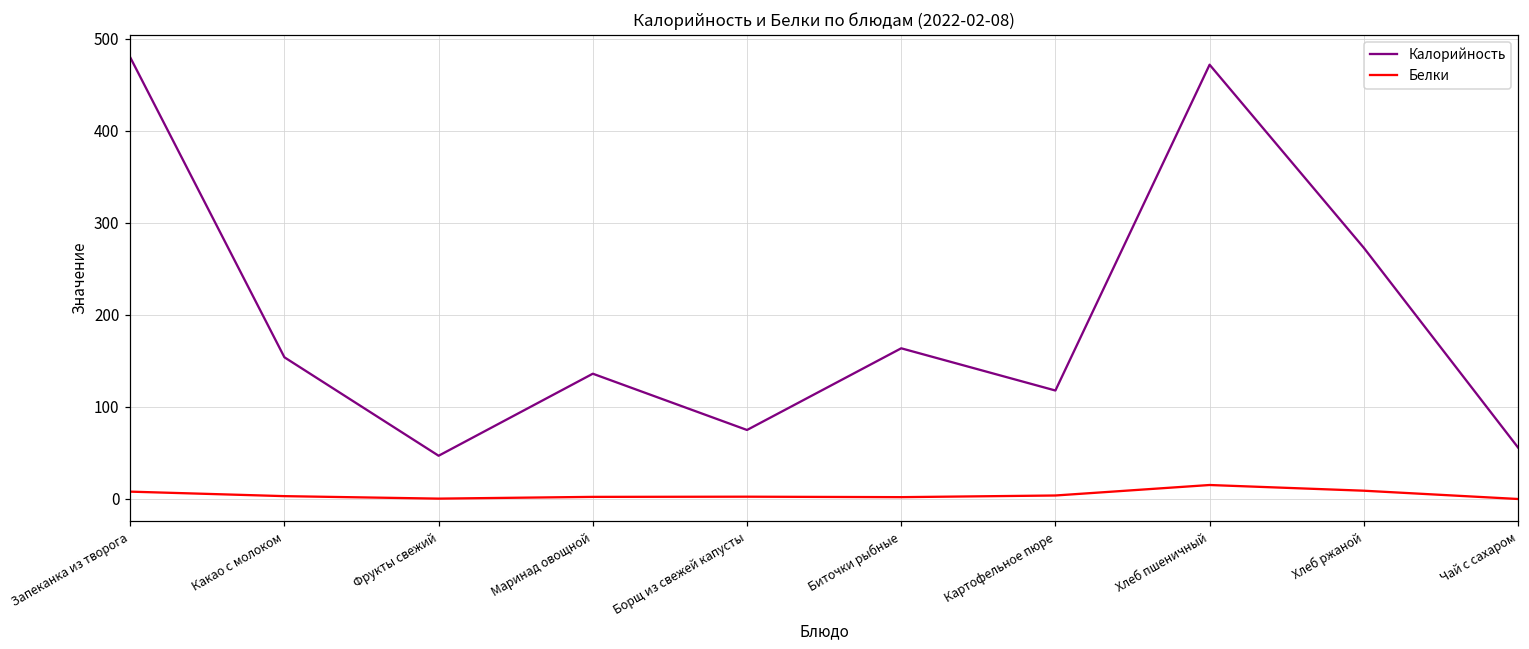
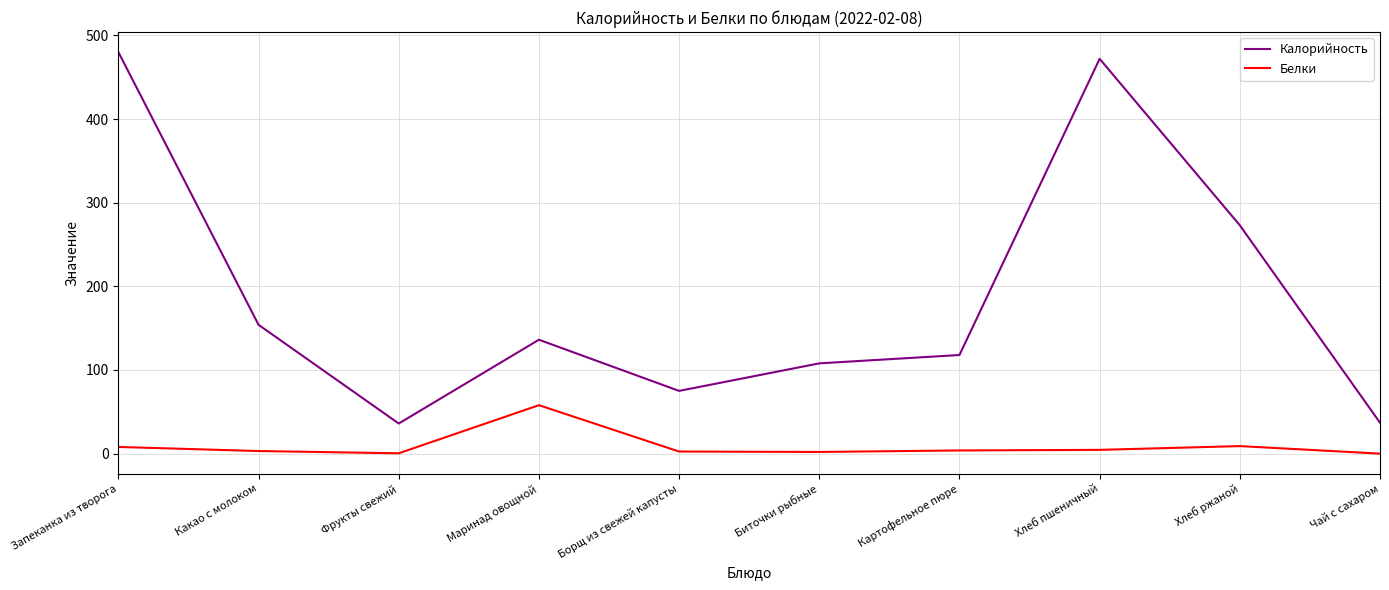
Калорийность, Фрукты свежий: 50 -> 40
Белки, Маринад овощной: 0 -> 60
Калорийность, Биточки рыбные: 160 -> 110
Белки, Хлеб пшеничный: 20 -> 0
Калорийность, Чай с сахаром: 60 -> 40
